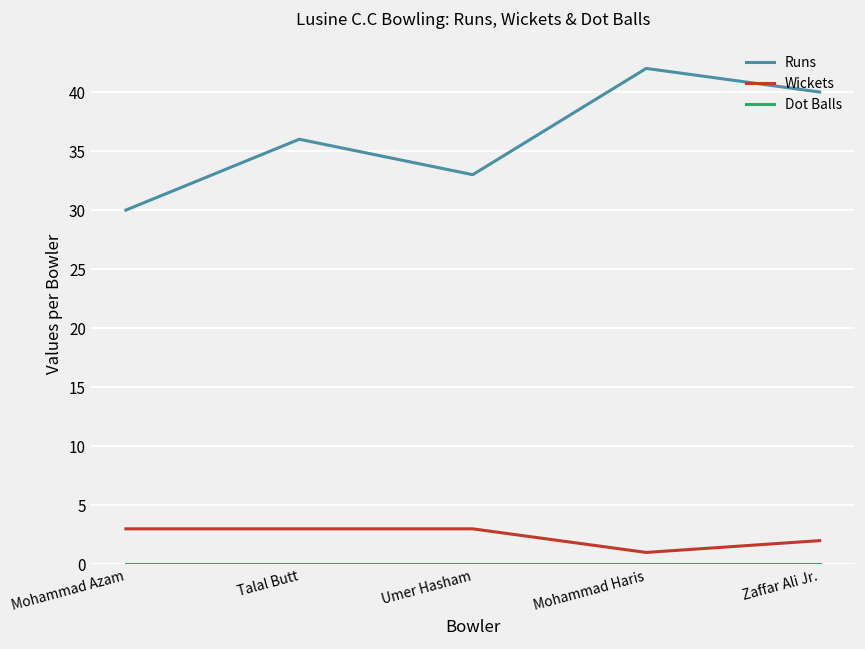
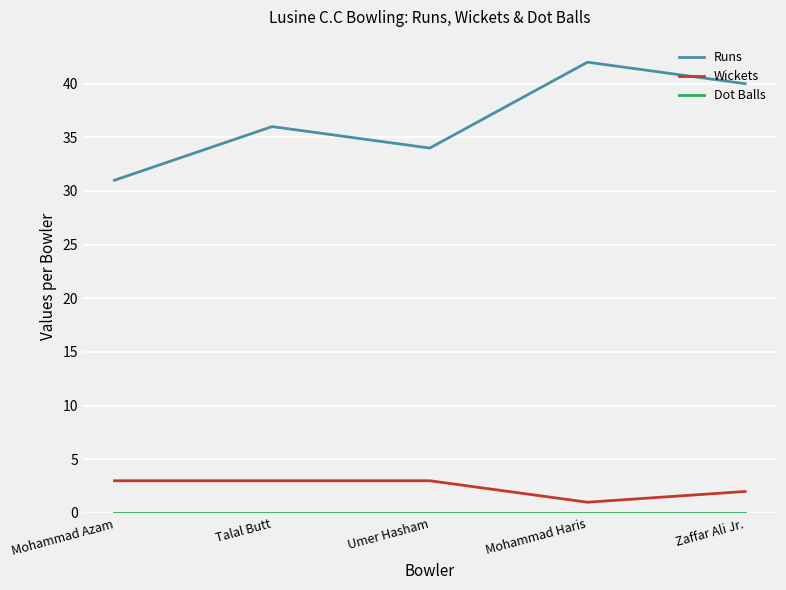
Runs, Mohammad Azam: 30 -> 31
Runs, Umer Hasham: 33 -> 34
